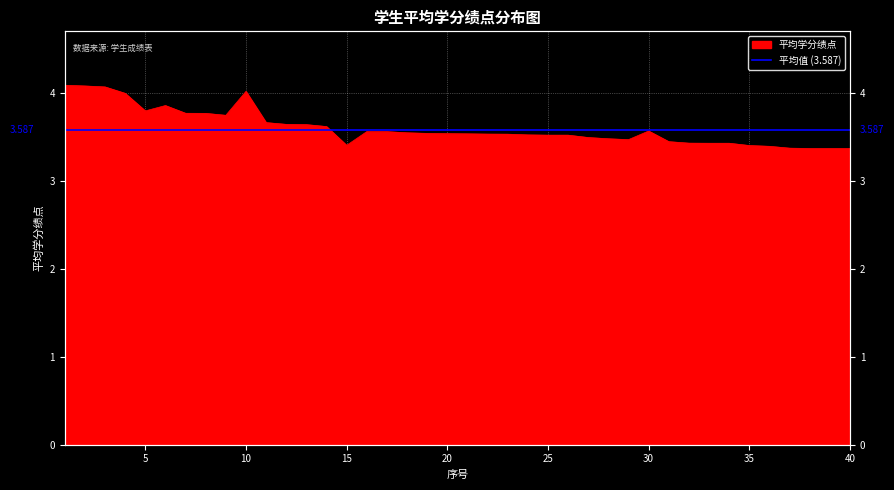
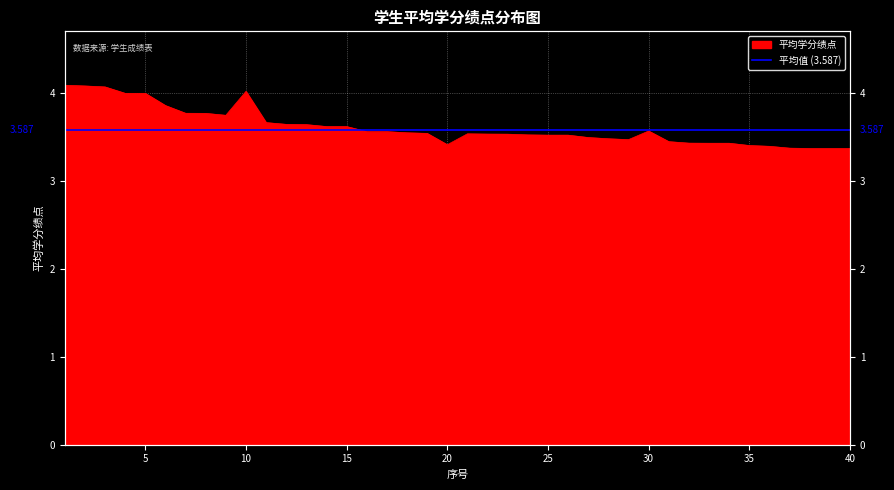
5: 3.8 -> 4.0
15: 3.4 -> 3.6
20: 3.5 -> 3.4
